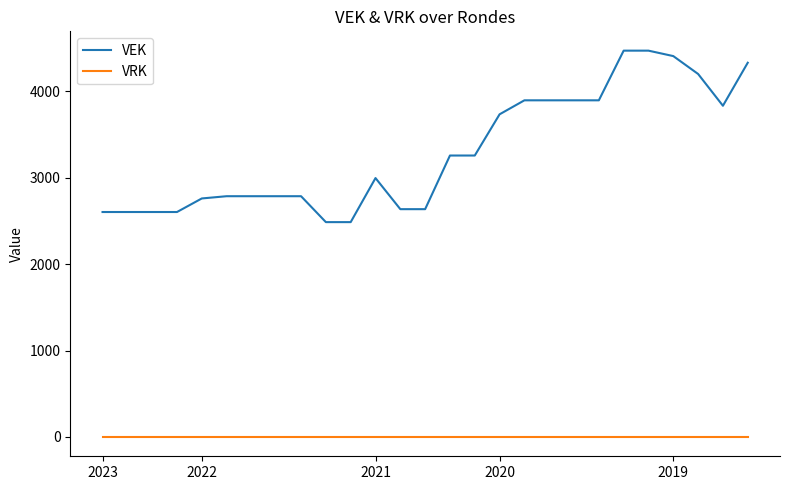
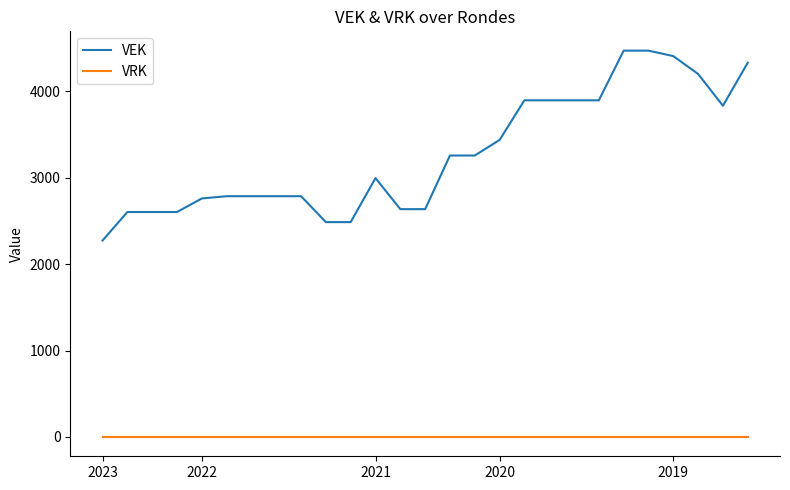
VEK, 2023: 2600 -> 2300
VEK, 2020: 3700 -> 3400
